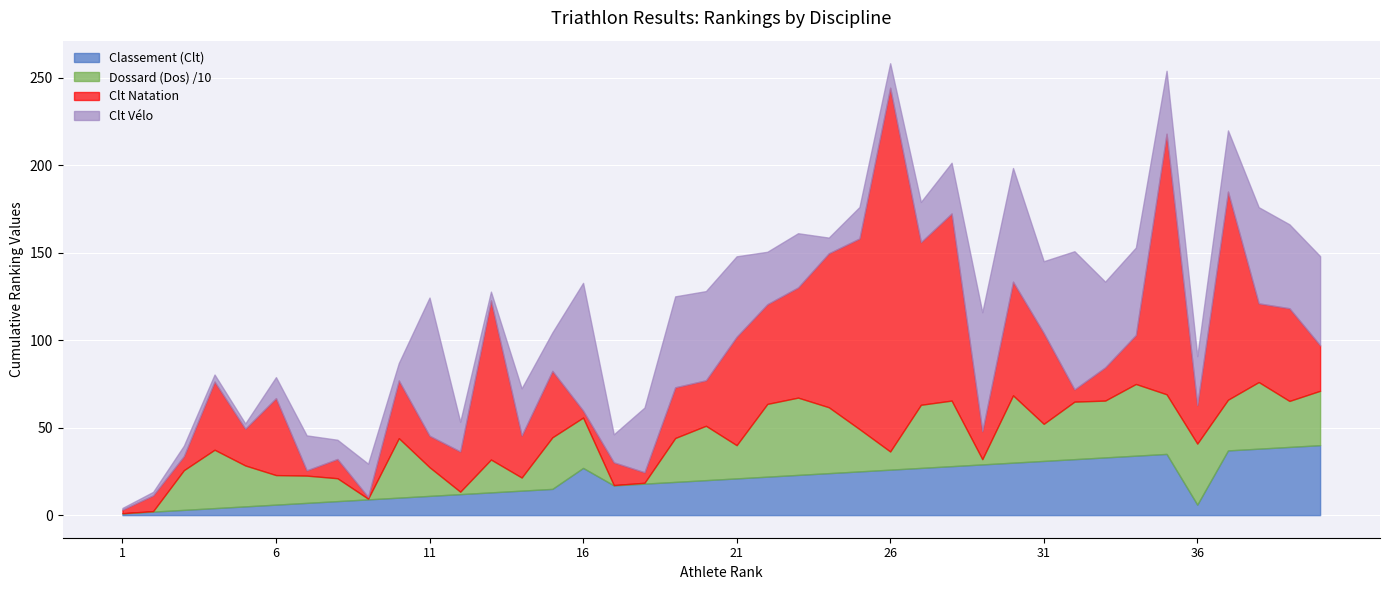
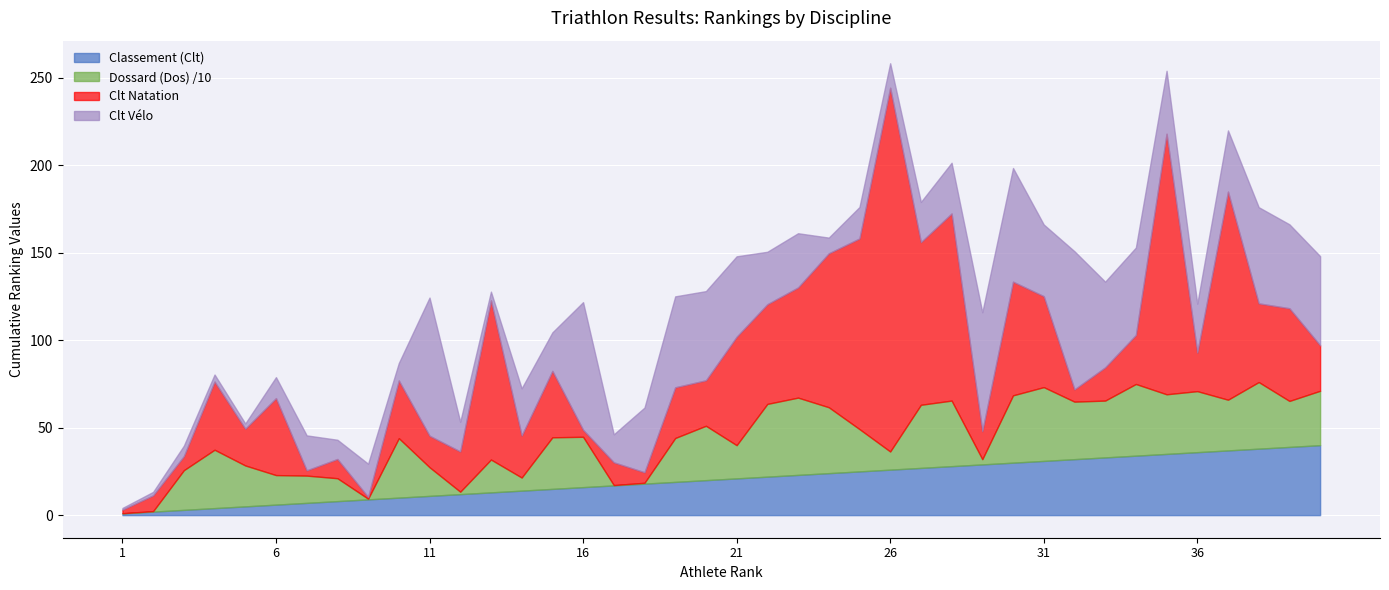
Classement (Clt), 16: 27 -> 16
Dossard (Dos) /10, 31: 21 -> 42
Classement (Clt), 36: 6 -> 36
